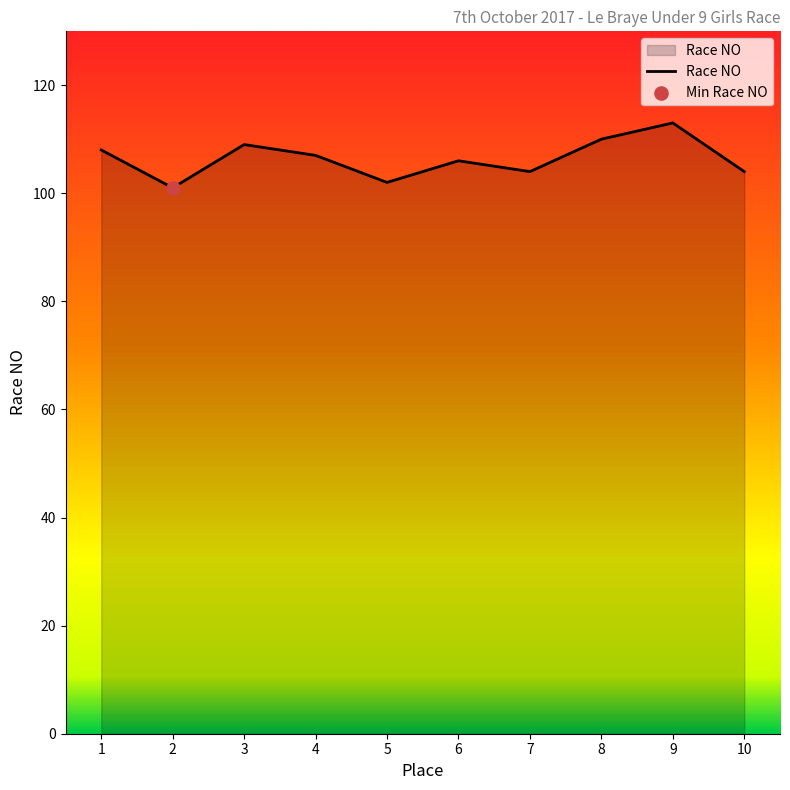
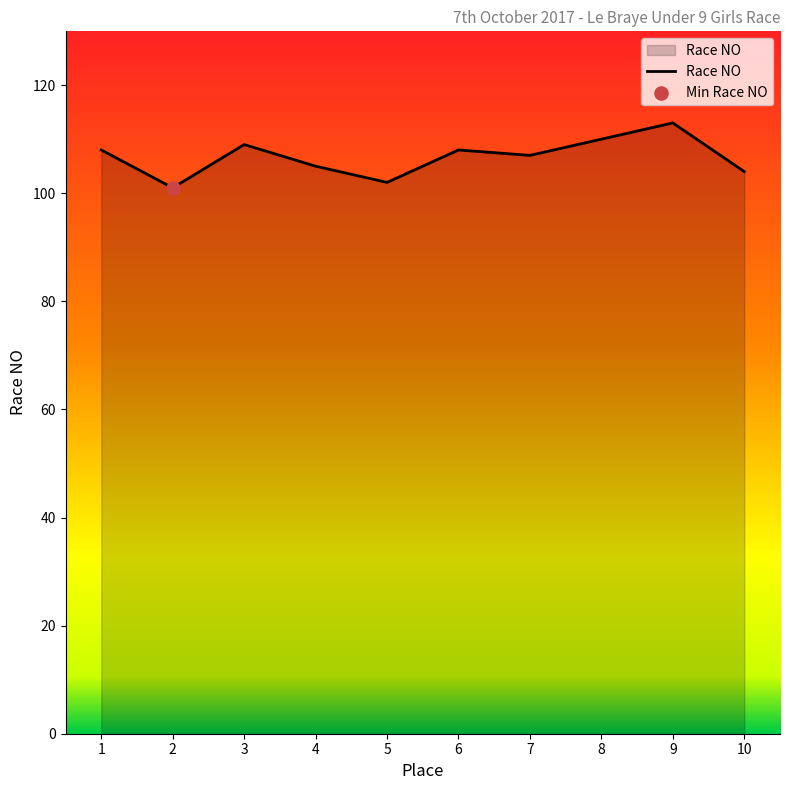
Race NO, 4: 107 -> 105
Race NO, 6: 106 -> 108
Race NO, 7: 104 -> 107
